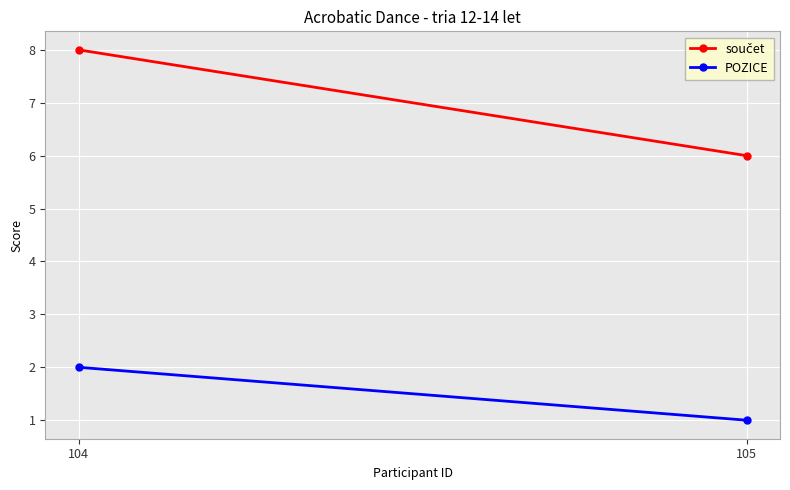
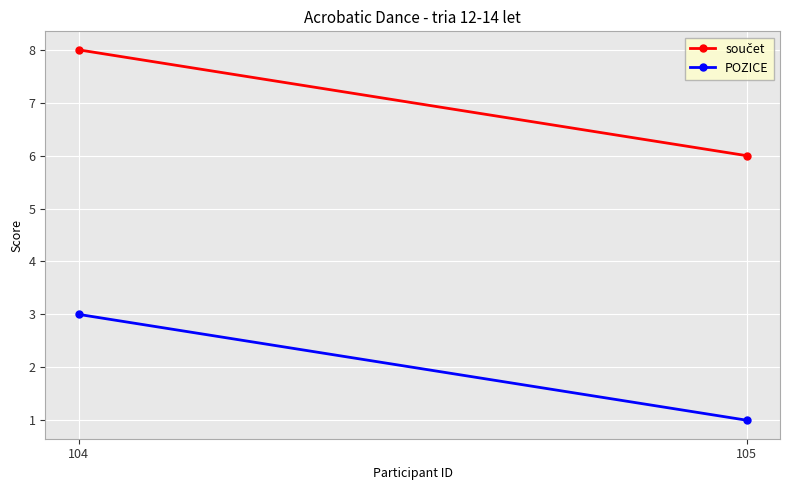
POZICE, 104: 2 -> 3
